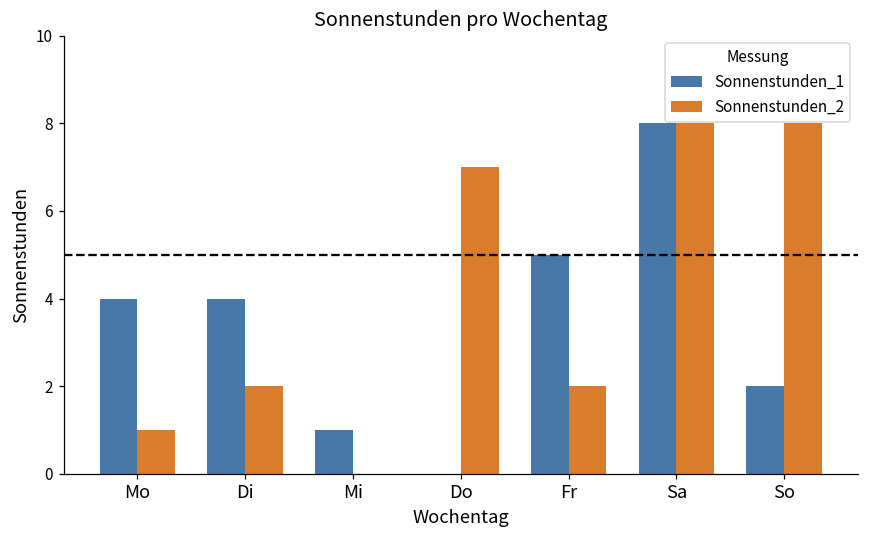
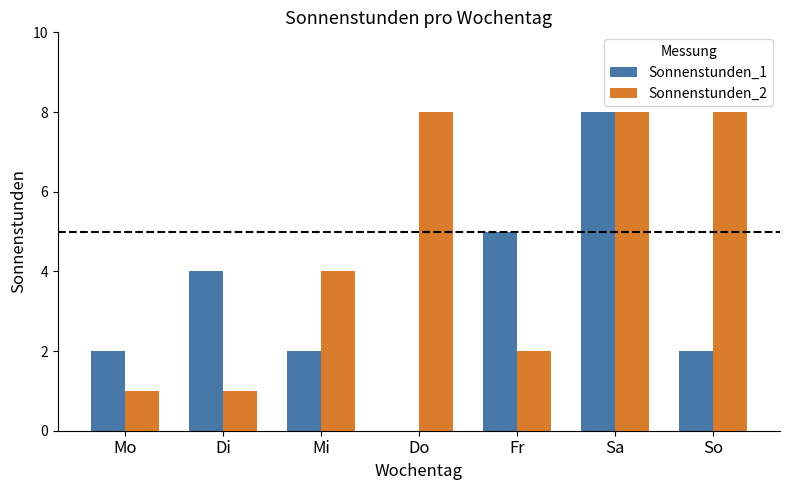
Sonnenstunden_1, Mo: 4 -> 2
Sonnenstunden_2, Di: 2 -> 1
Sonnenstunden_1, Mi: 1 -> 2
Sonnenstunden_2, Mi: 0 -> 4
Sonnenstunden_2, Do: 7 -> 8
